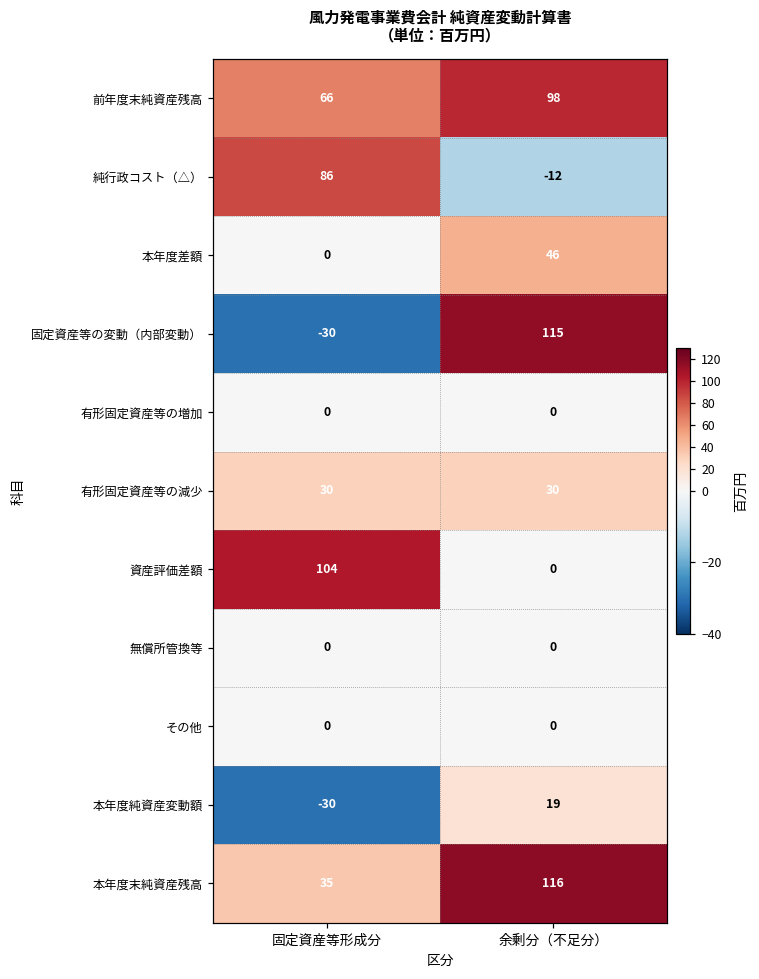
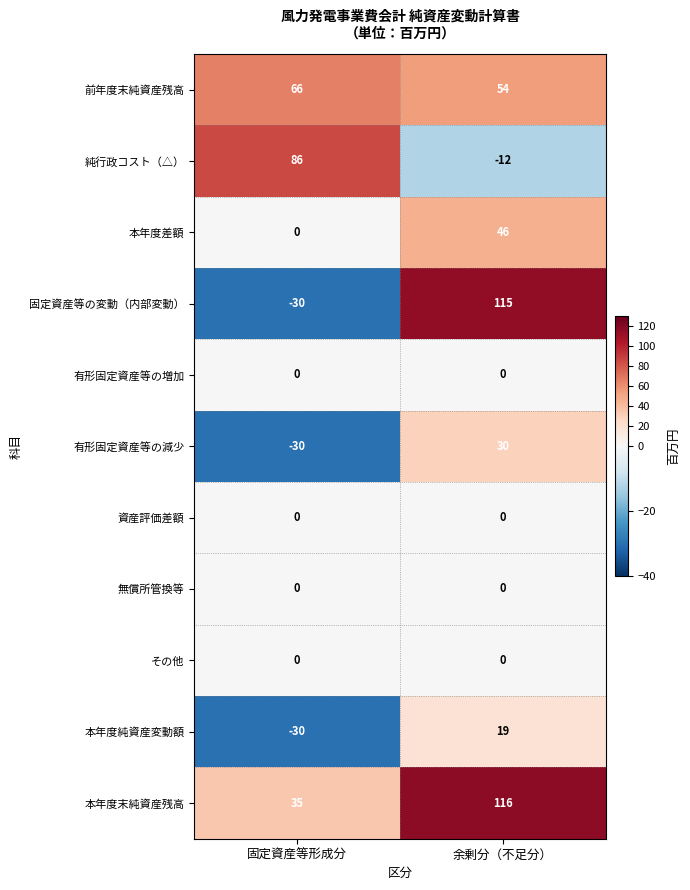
前年度末純資産残高, 余剰分（不足分）: 98 -> 54
有形固定資産等の減少, 固定資産等形成分: 30 -> -30
資産評価差額, 固定資産等形成分: 104 -> 0
